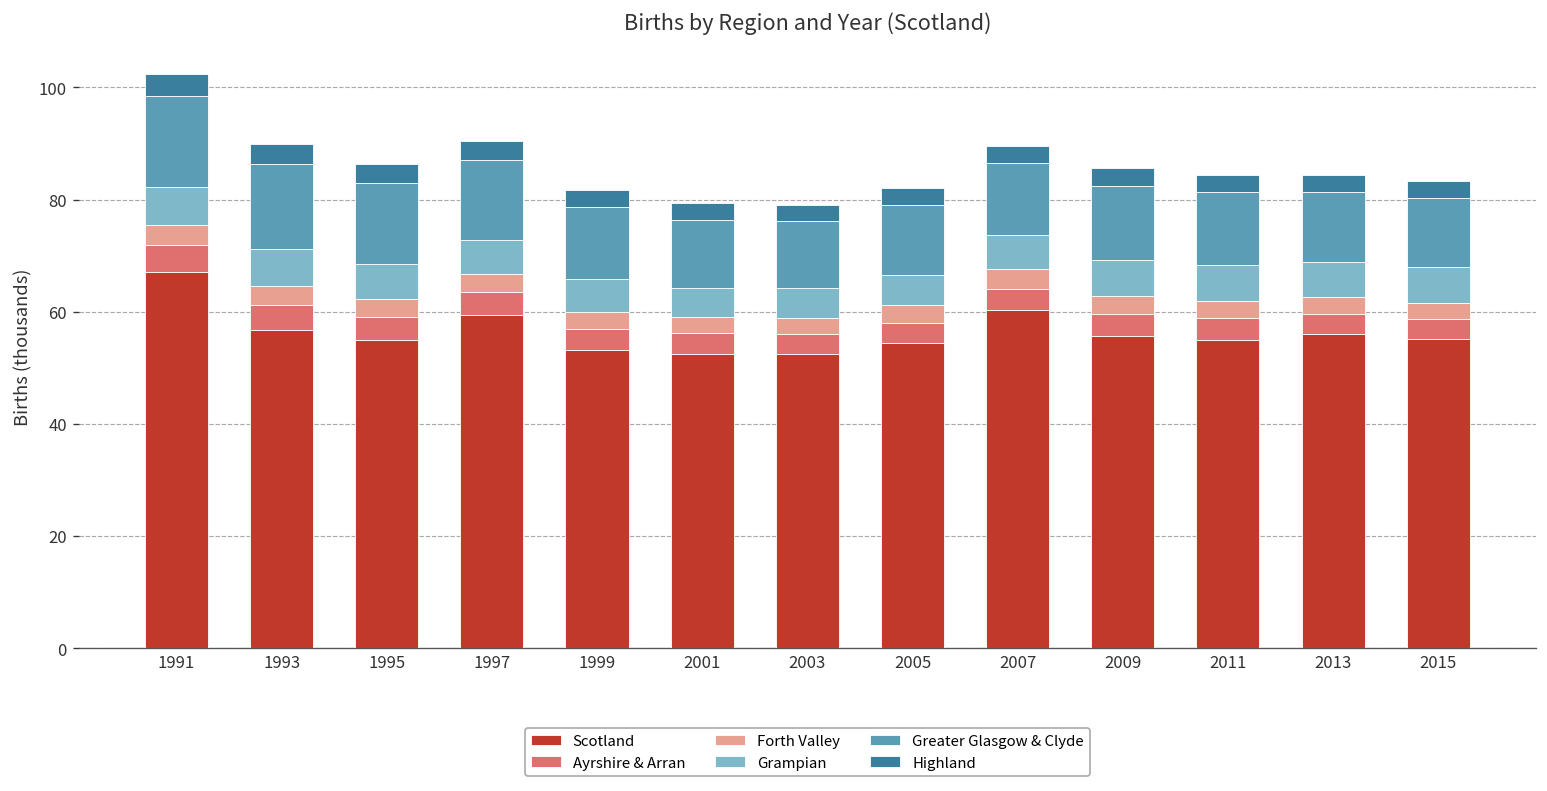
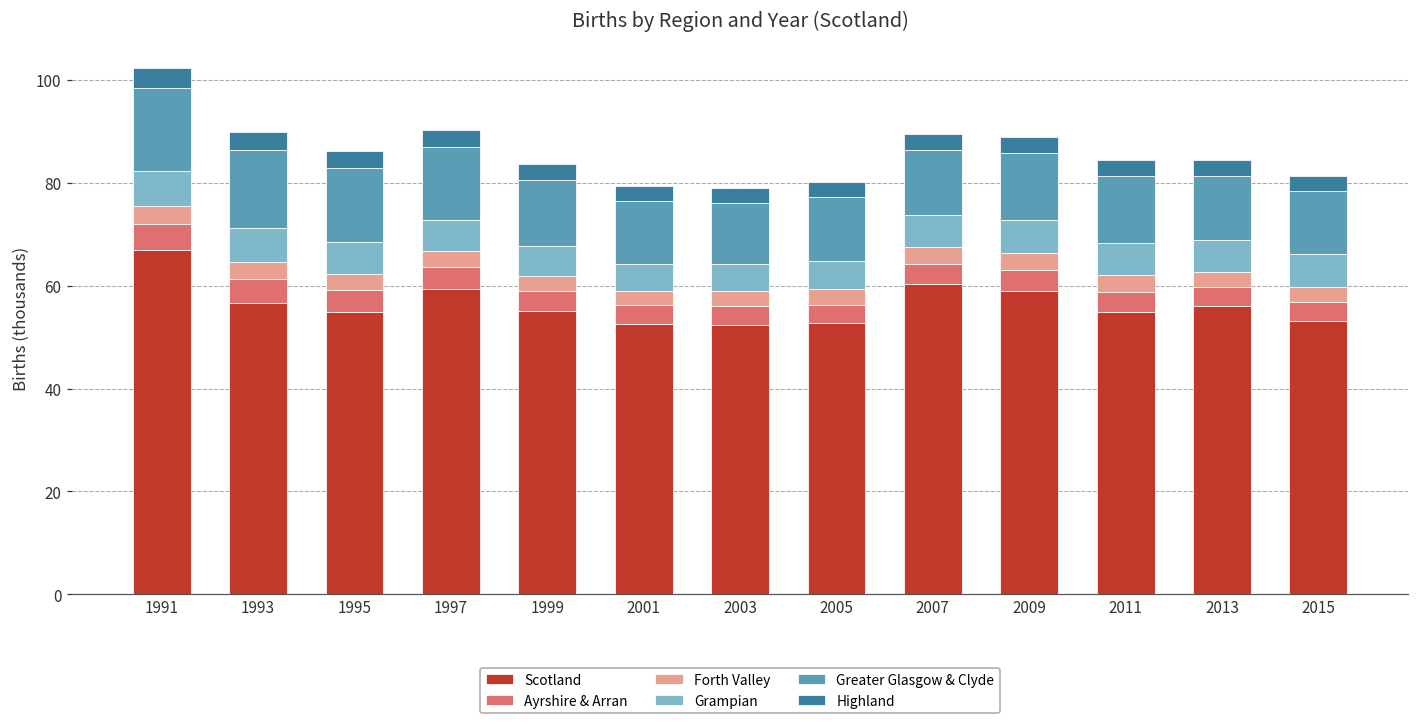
Scotland, 1999: 53 -> 55
Scotland, 2005: 54 -> 53
Scotland, 2009: 56 -> 59
Scotland, 2015: 55 -> 53
